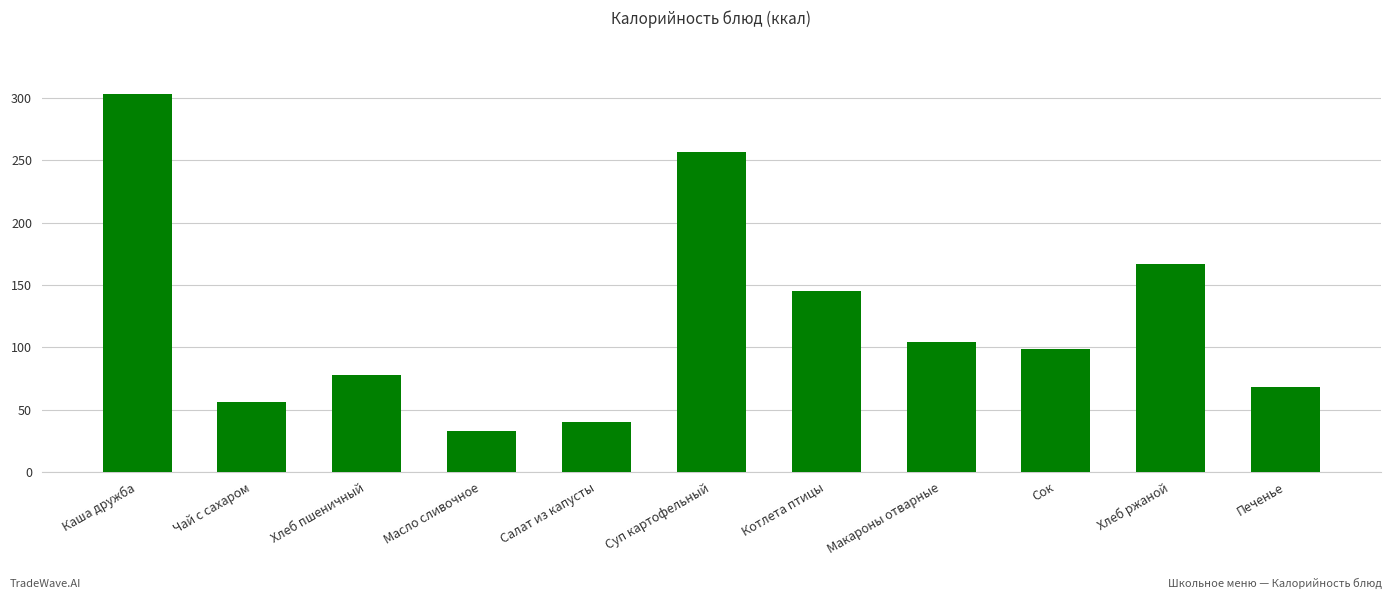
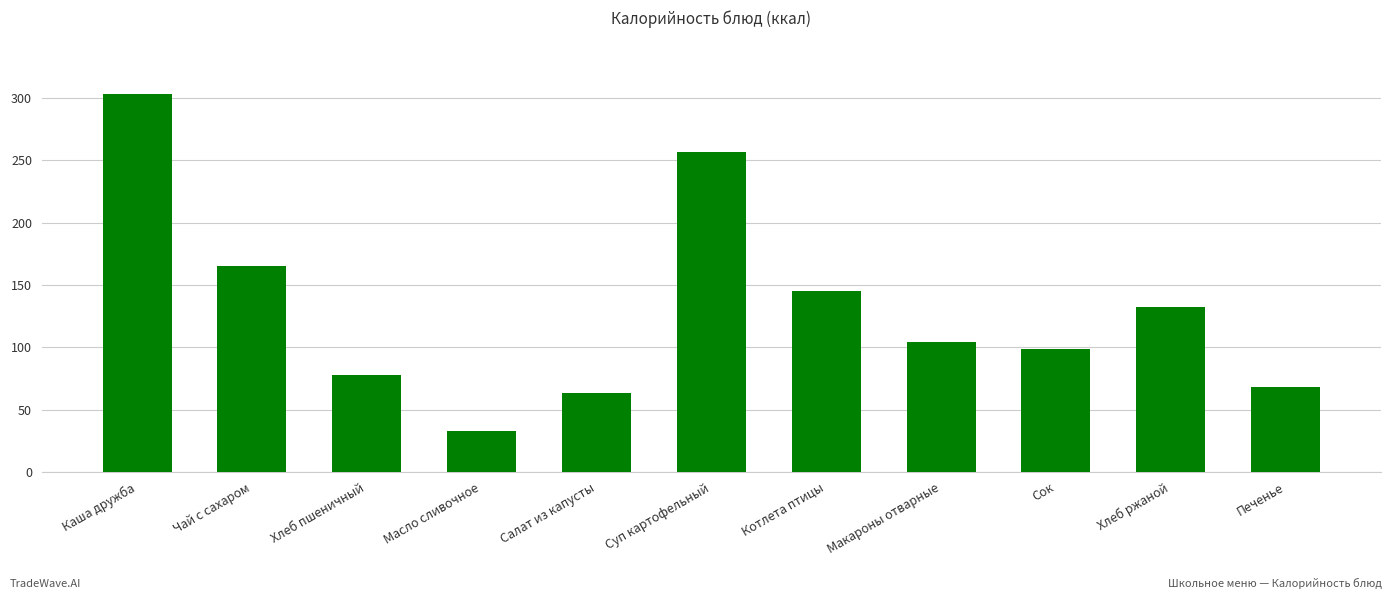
Чай с сахаром: 56 -> 165
Салат из капусты: 40 -> 63
Хлеб ржаной: 167 -> 132
